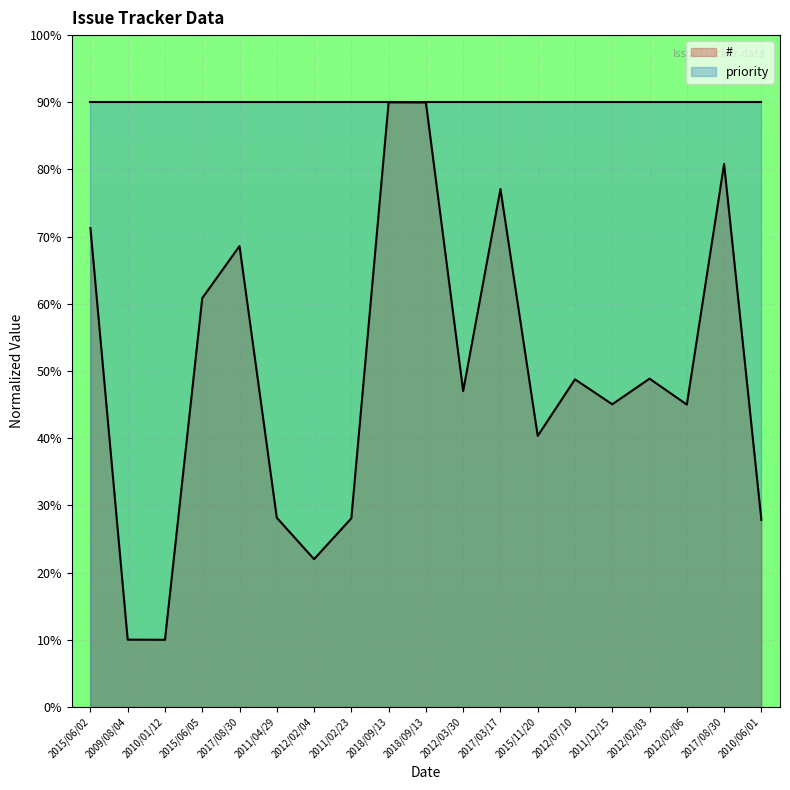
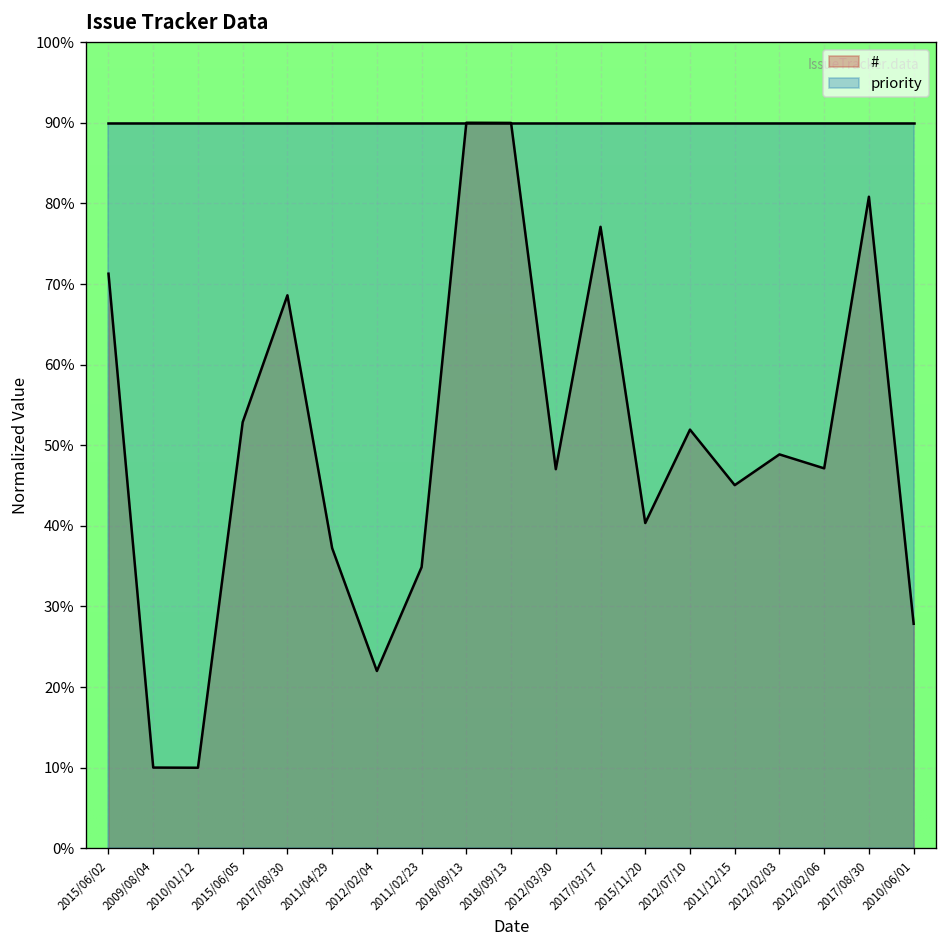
#, 2015/06/05: 61% -> 53%
#, 2011/04/29: 28% -> 37%
#, 2011/02/23: 28% -> 35%
#, 2012/07/10: 49% -> 52%
#, 2012/02/06: 45% -> 47%
